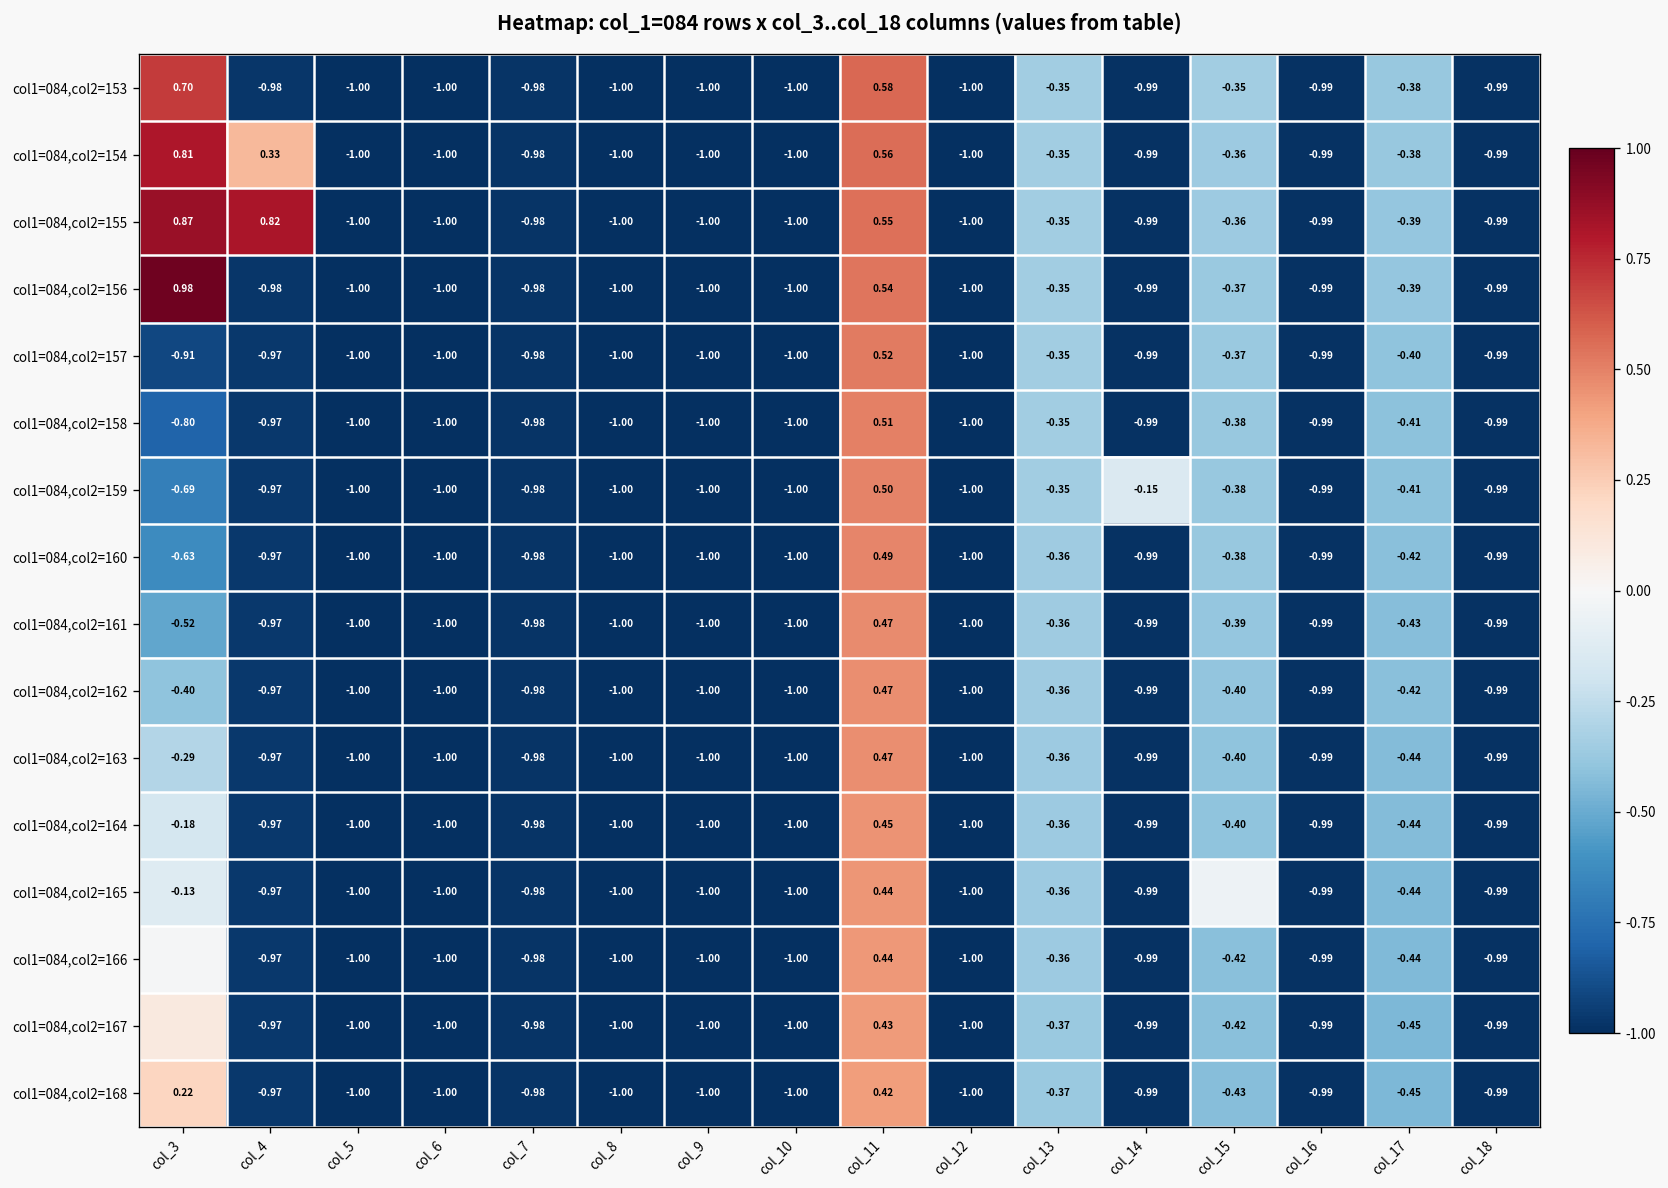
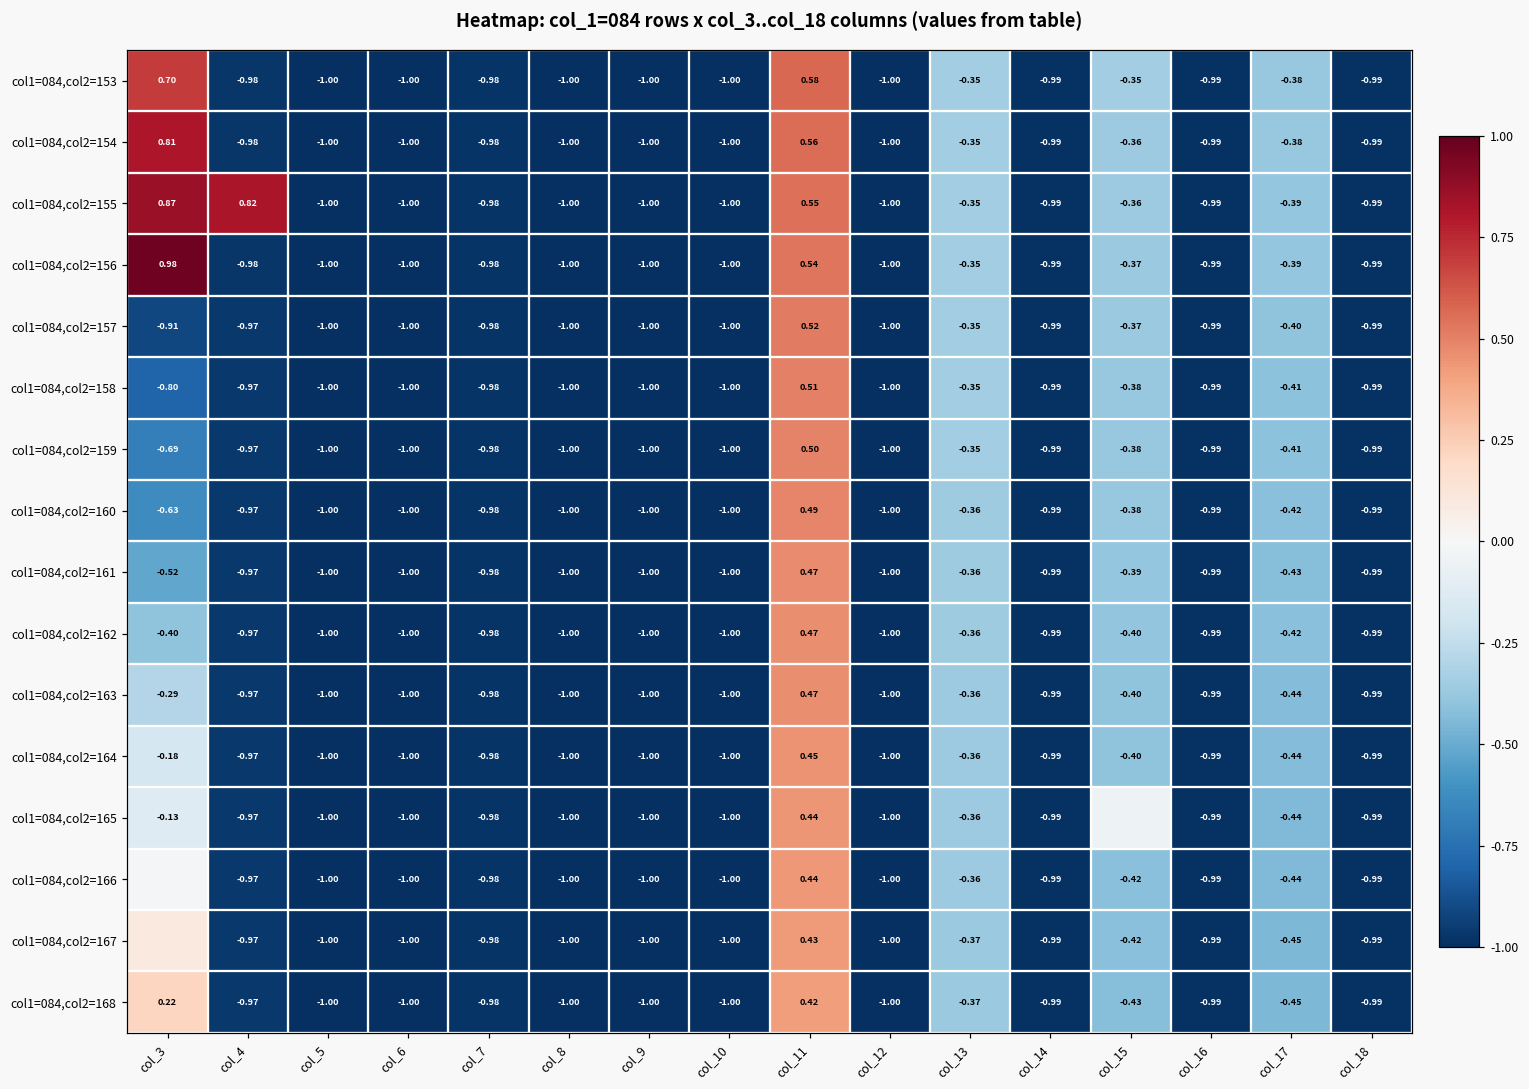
col1=084,col2=154, col_4: 0.33 -> -0.98
col1=084,col2=159, col_14: -0.15 -> -0.99
